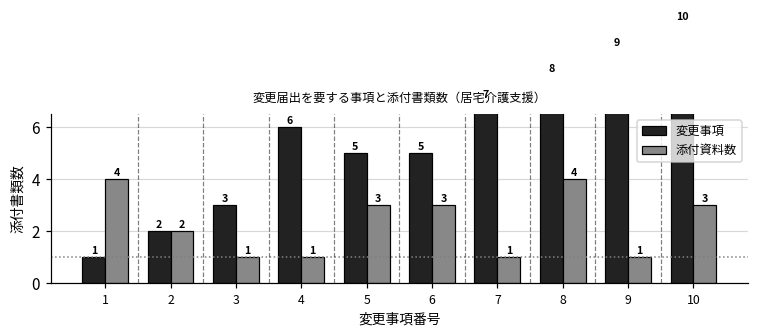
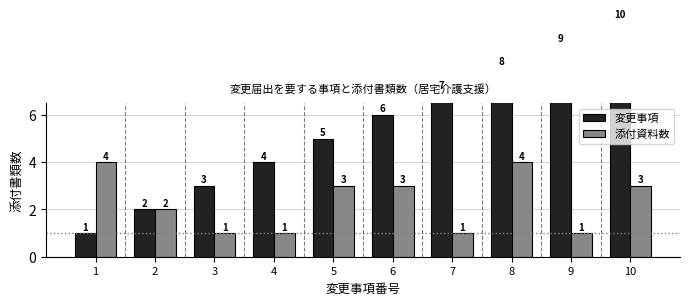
変更事項, 4: 6 -> 4
変更事項, 6: 5 -> 6
